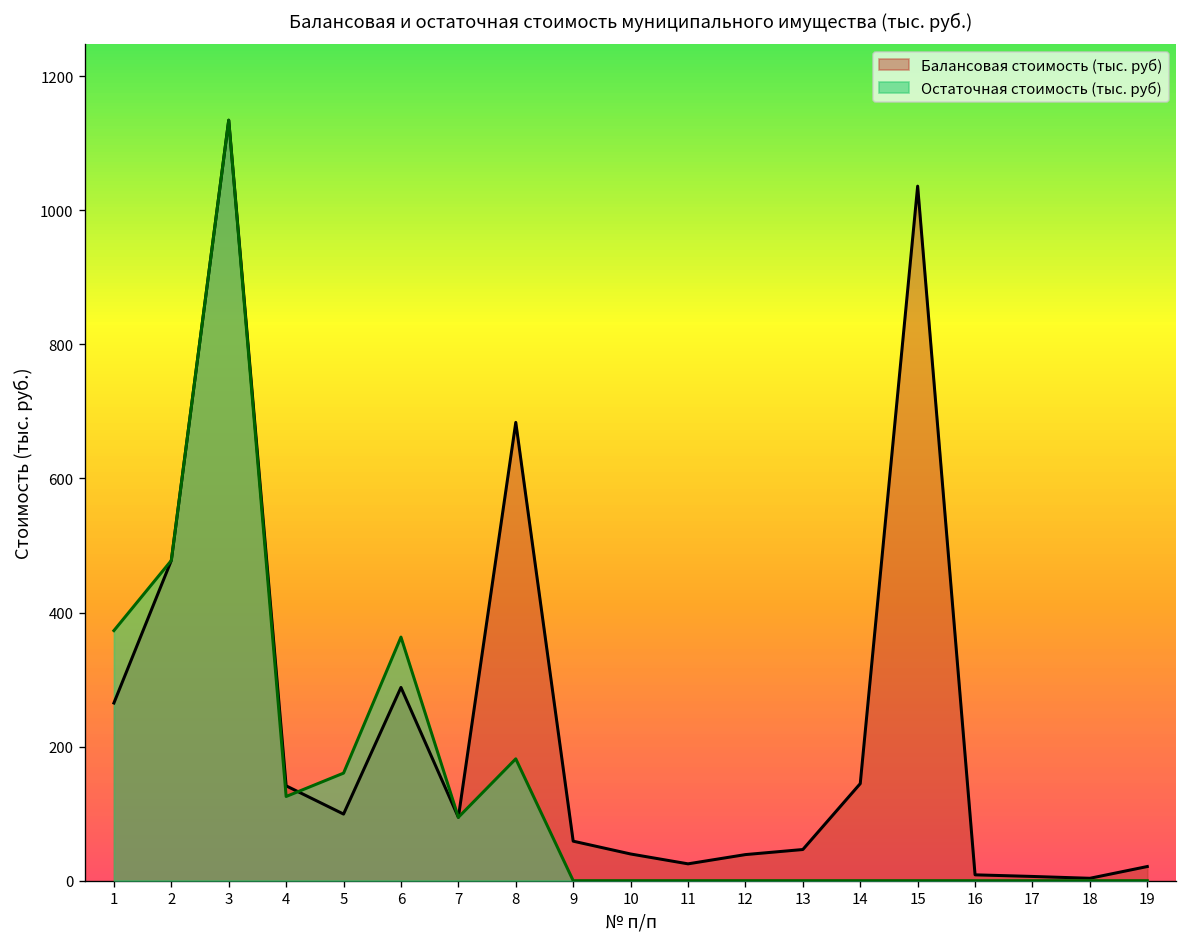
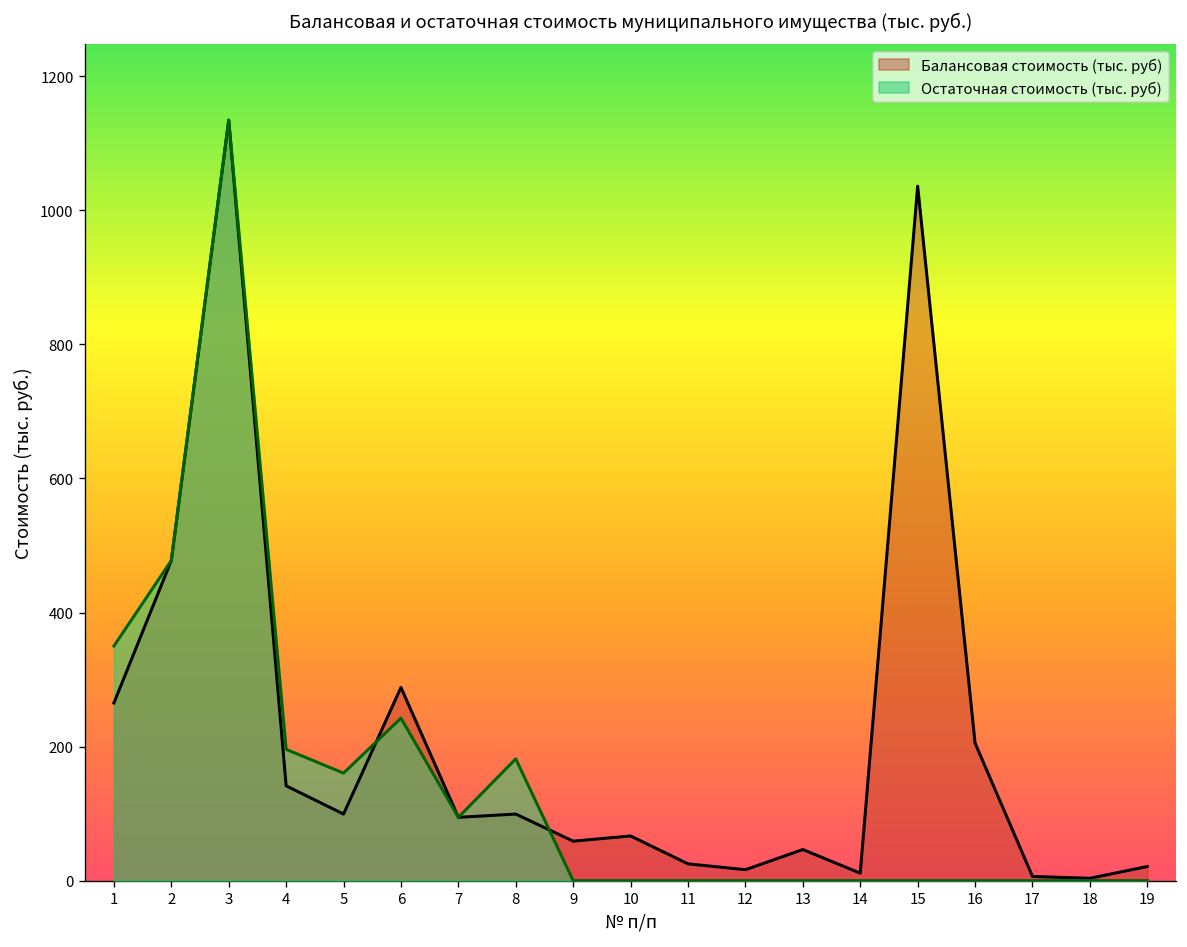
Остаточная стоимость (тыс. руб), 1: 370 -> 350
Остаточная стоимость (тыс. руб), 4: 130 -> 200
Остаточная стоимость (тыс. руб), 6: 360 -> 240
Балансовая стоимость (тыс. руб), 8: 680 -> 100
Балансовая стоимость (тыс. руб), 10: 40 -> 70
Балансовая стоимость (тыс. руб), 12: 40 -> 20
Балансовая стоимость (тыс. руб), 14: 140 -> 10
Балансовая стоимость (тыс. руб), 16: 10 -> 210
